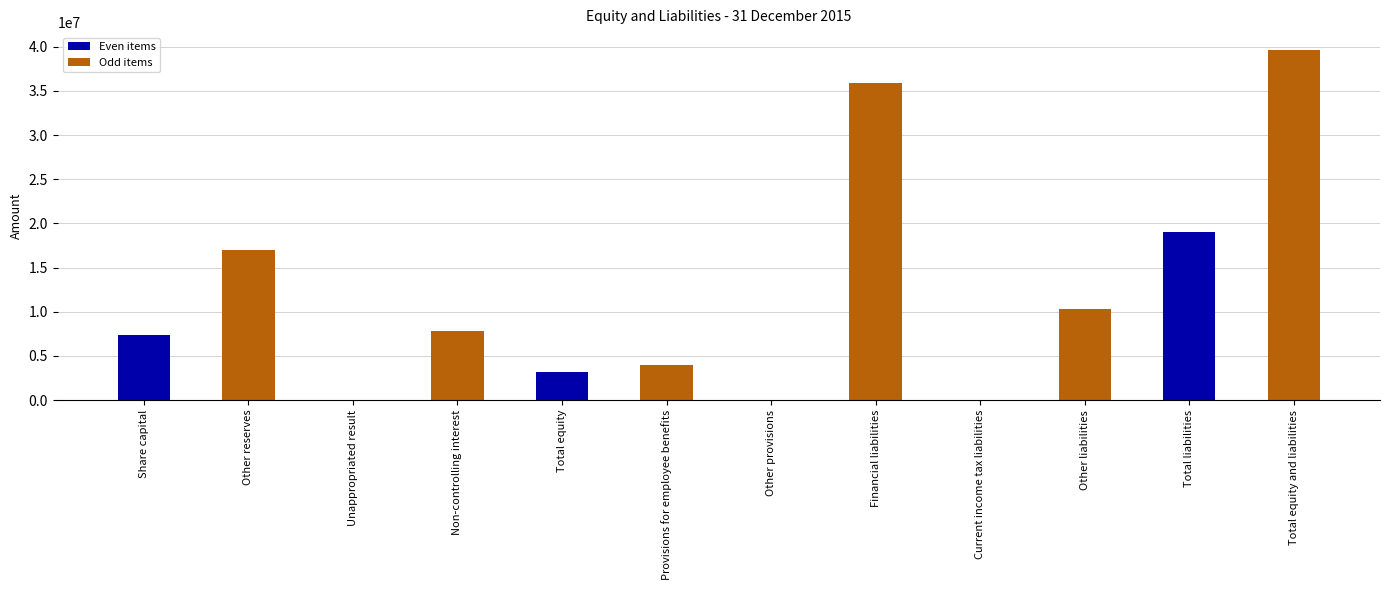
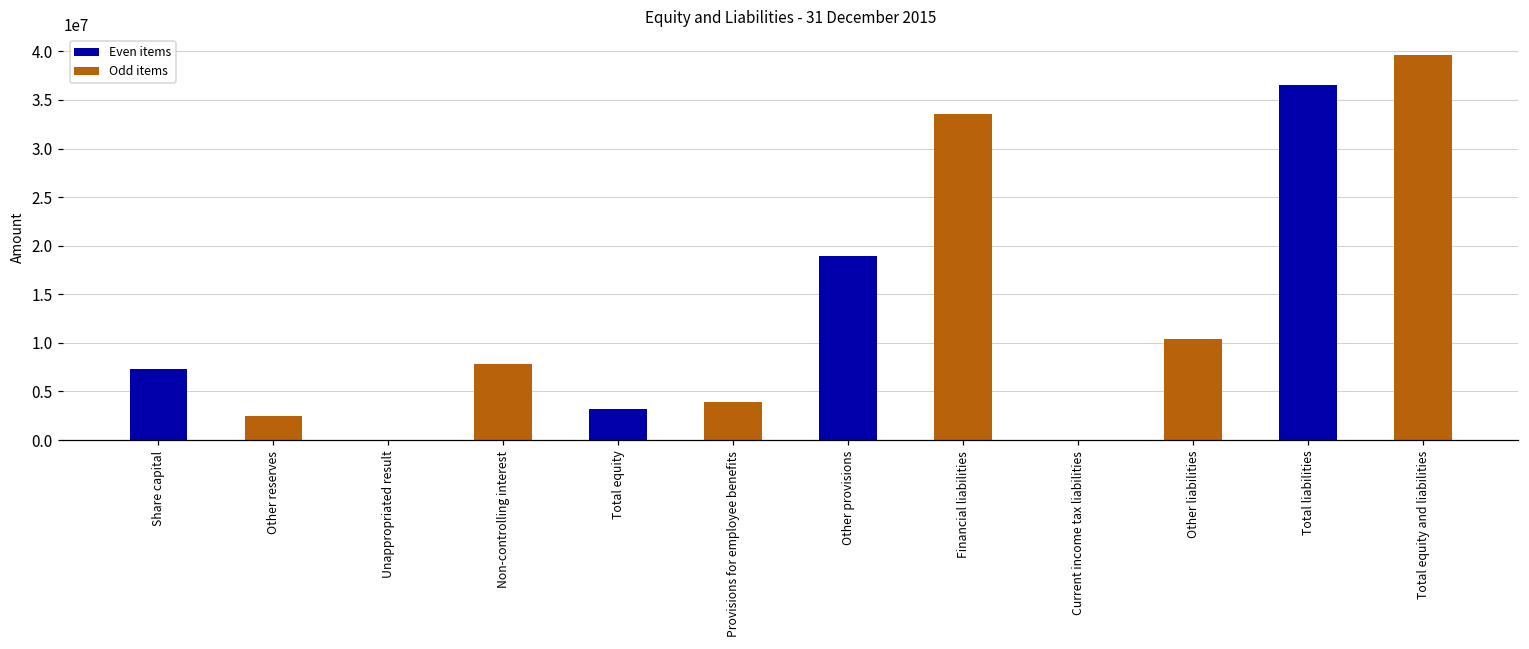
Other reserves: 17000000 -> 2000000
Other provisions: 0 -> 19000000
Financial liabilities: 36000000 -> 34000000
Total liabilities: 19000000 -> 36000000
